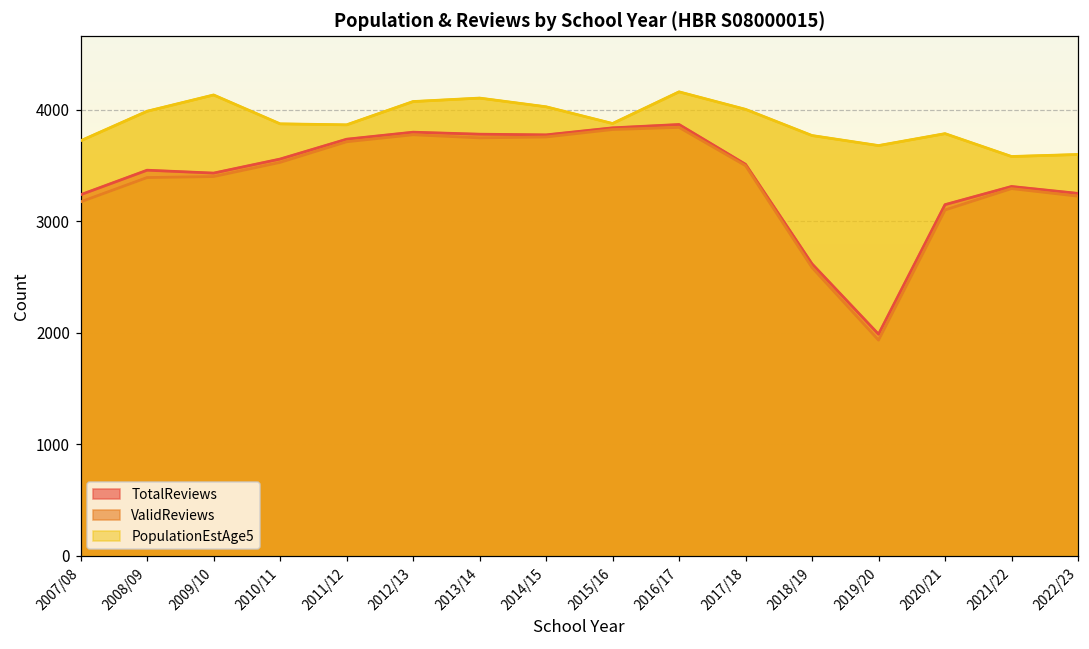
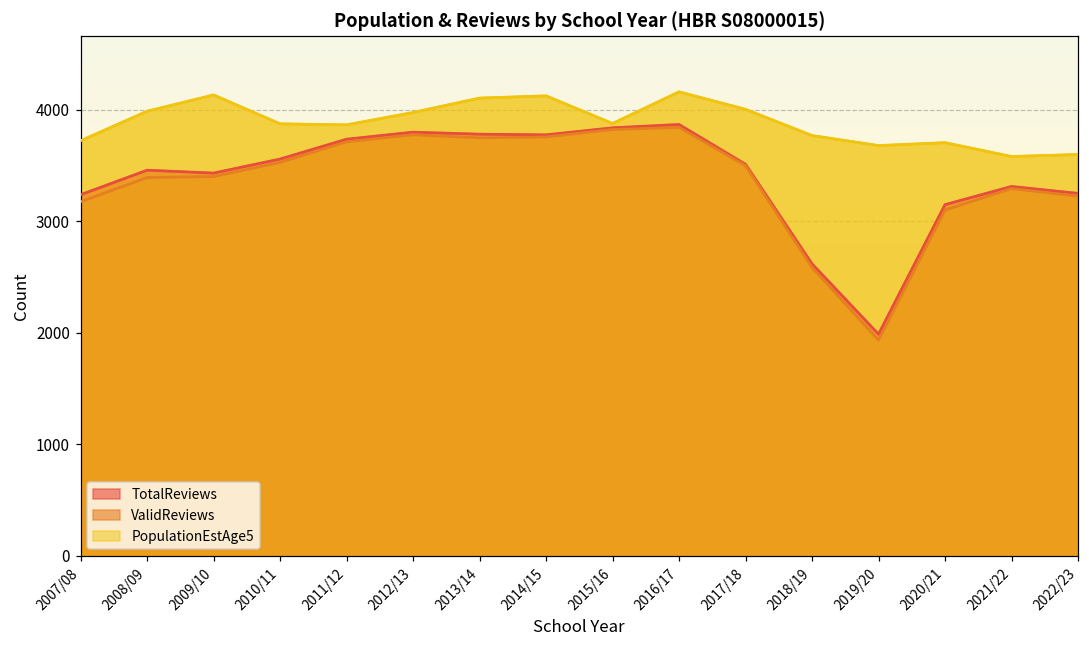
PopulationEstAge5, 2012/13: 4080 -> 3980
PopulationEstAge5, 2014/15: 4030 -> 4130
PopulationEstAge5, 2020/21: 3790 -> 3710
